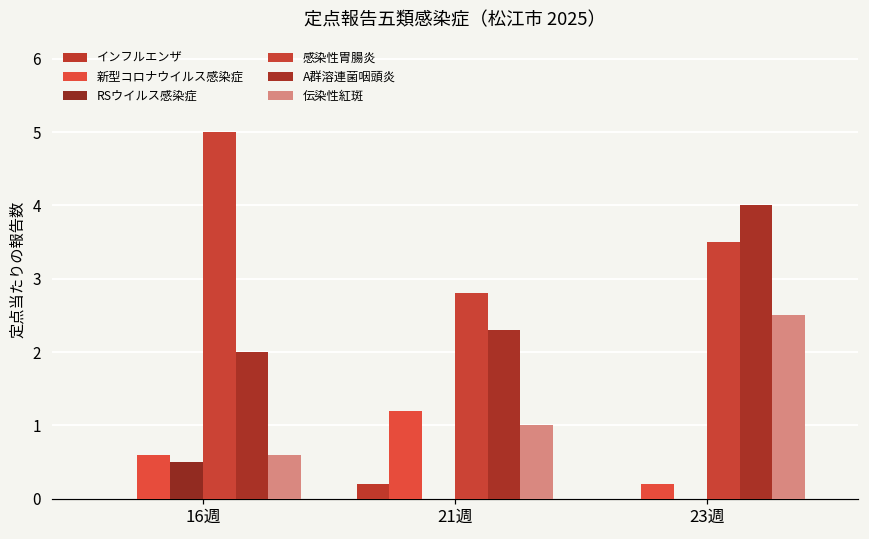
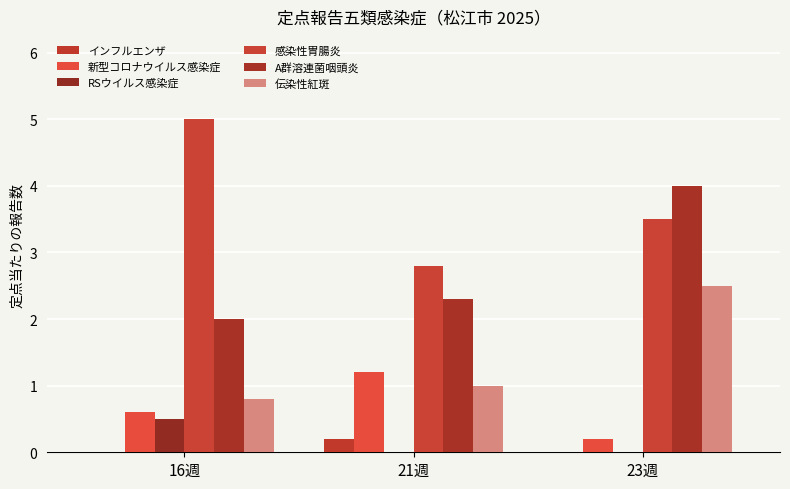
伝染性紅斑, 16週: 0.6 -> 0.8
